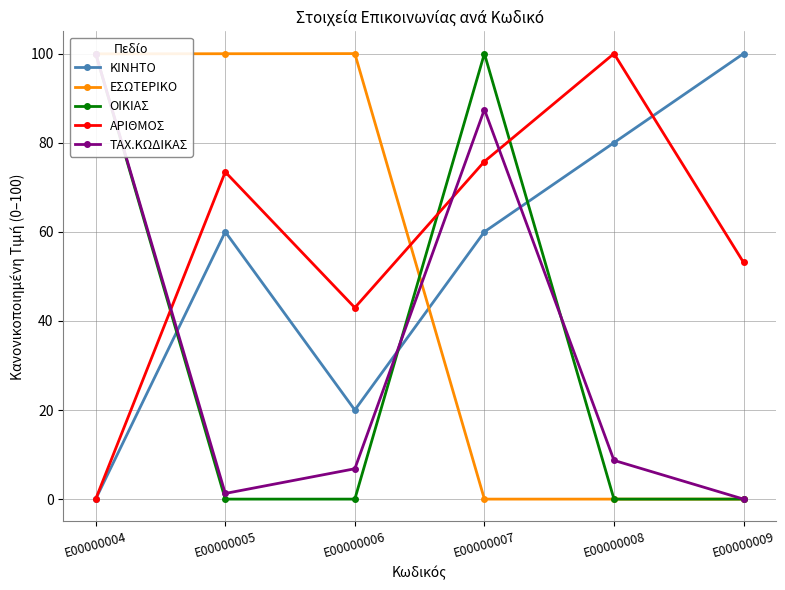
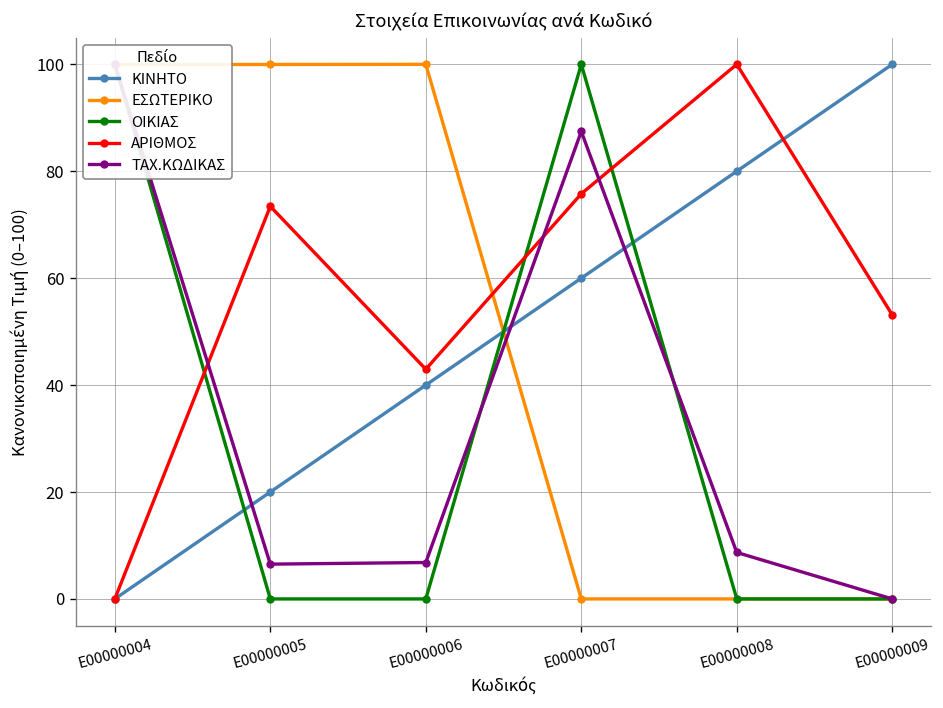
ΚΙΝΗΤΟ, Ε00000005: 60 -> 20
ΤΑΧ.ΚΩΔΙΚΑΣ, Ε00000005: 1 -> 7
ΚΙΝΗΤΟ, Ε00000006: 20 -> 40
